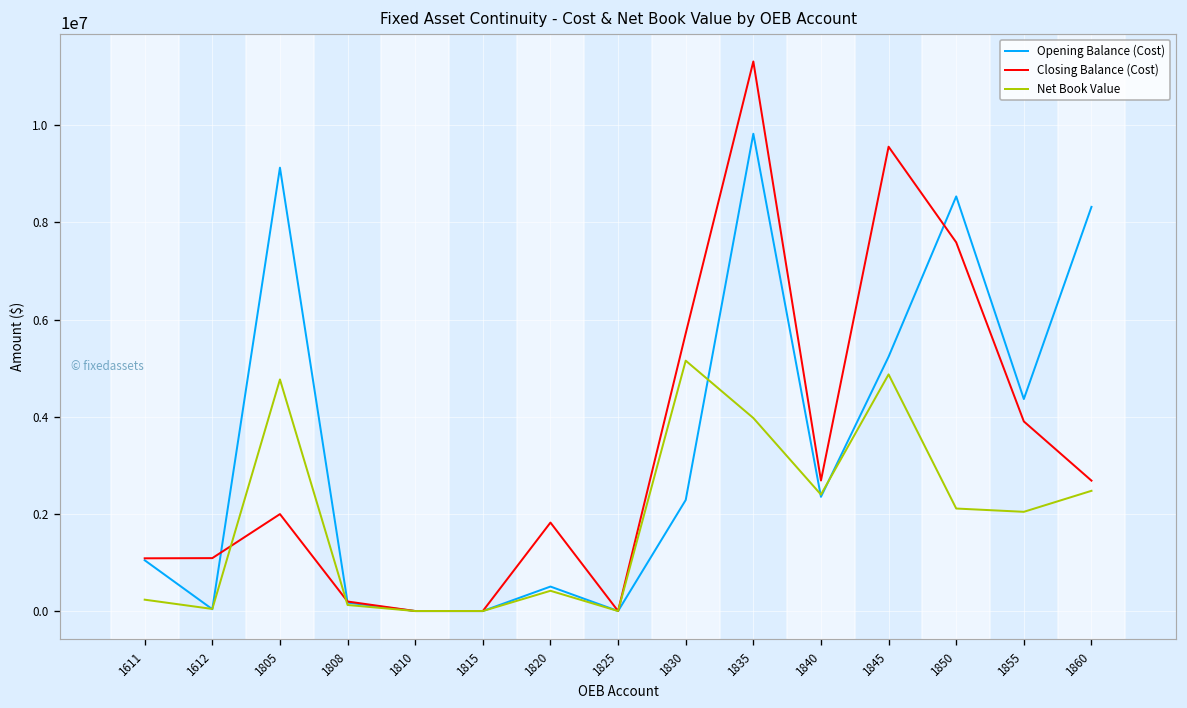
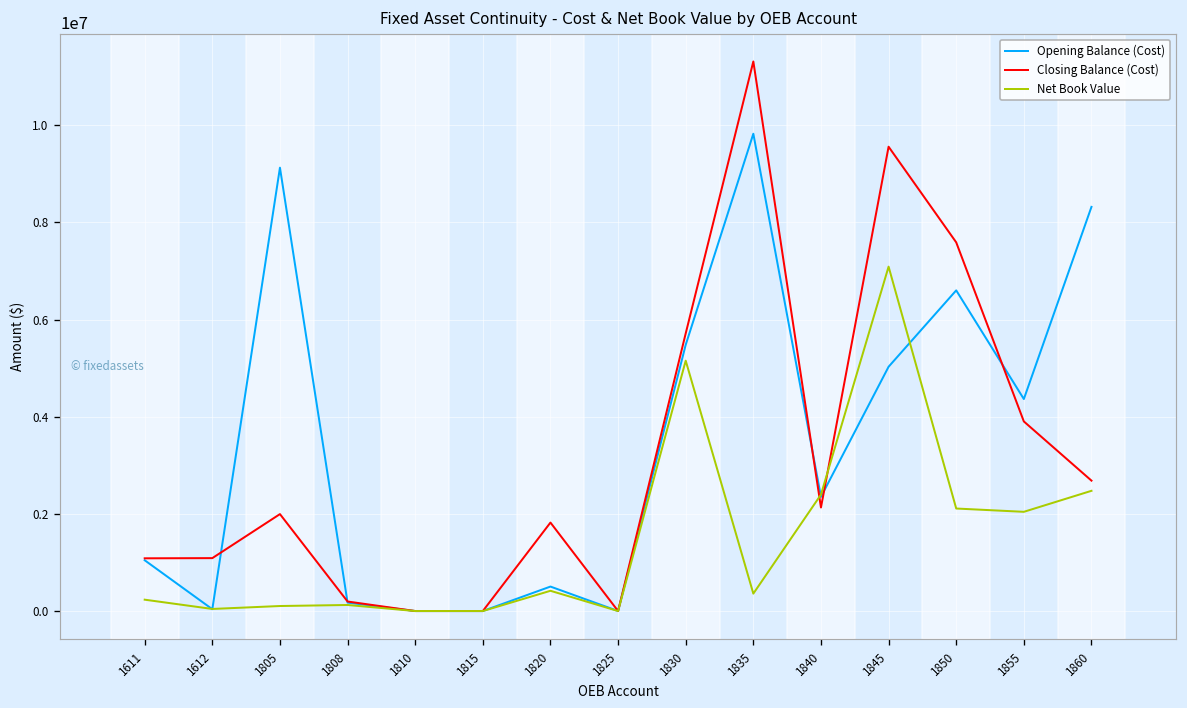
Net Book Value, 1805: 4800000 -> 100000
Opening Balance (Cost), 1830: 2300000 -> 5500000
Net Book Value, 1835: 4000000 -> 400000
Closing Balance (Cost), 1840: 2700000 -> 2100000
Opening Balance (Cost), 1845: 5200000 -> 5000000
Net Book Value, 1845: 4900000 -> 7100000
Opening Balance (Cost), 1850: 8500000 -> 6600000
